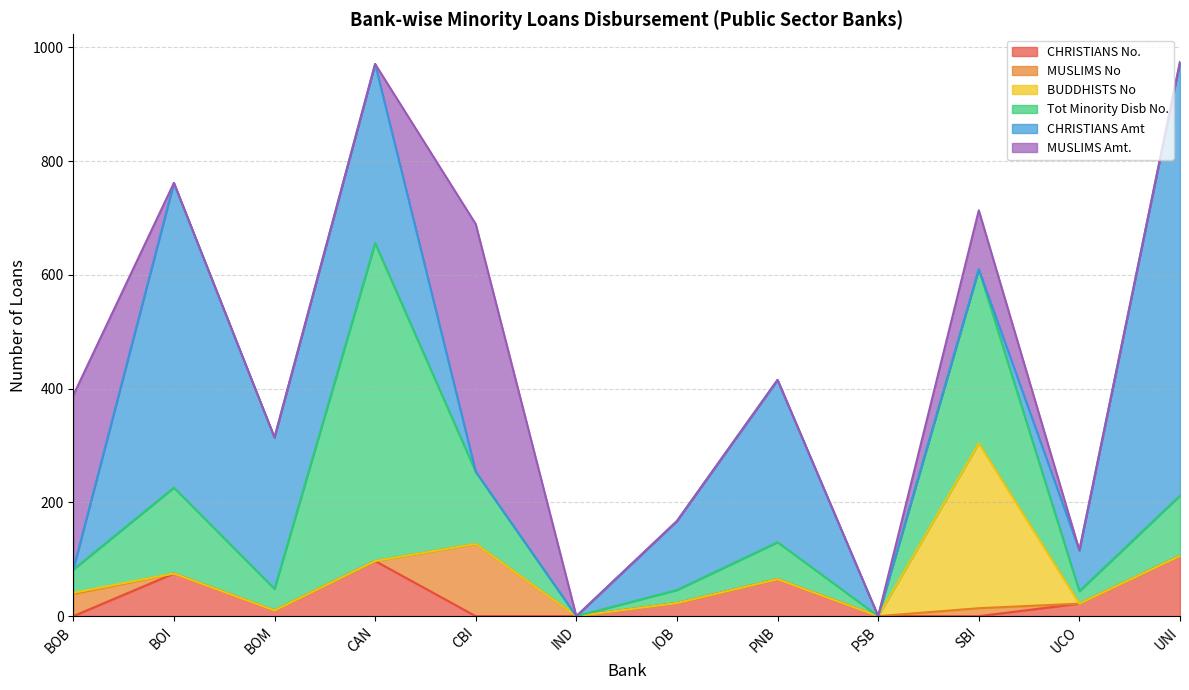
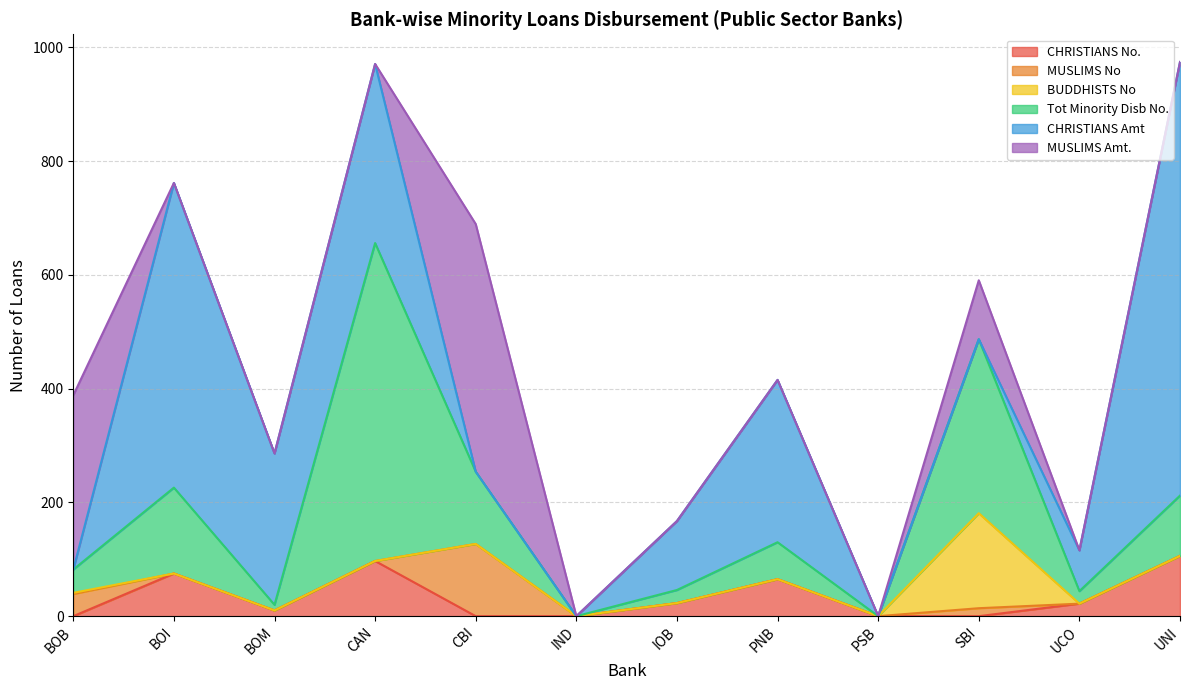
Tot Minority Disb No., BOM: 40 -> 10
BUDDHISTS No, SBI: 290 -> 170
